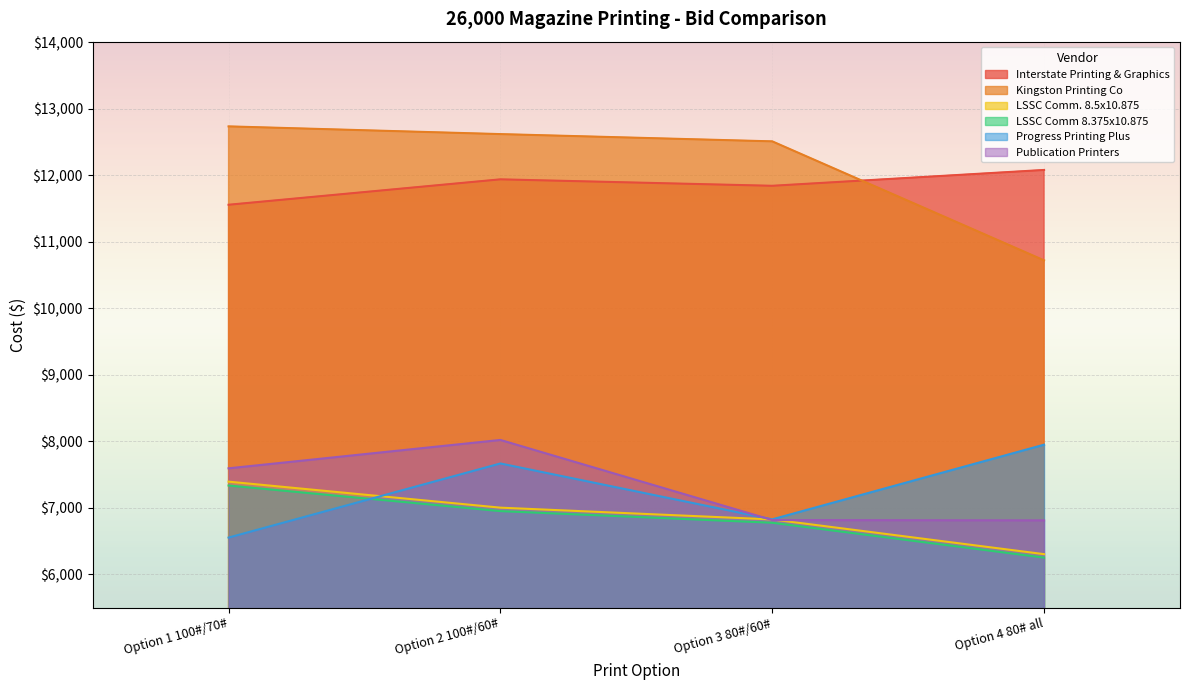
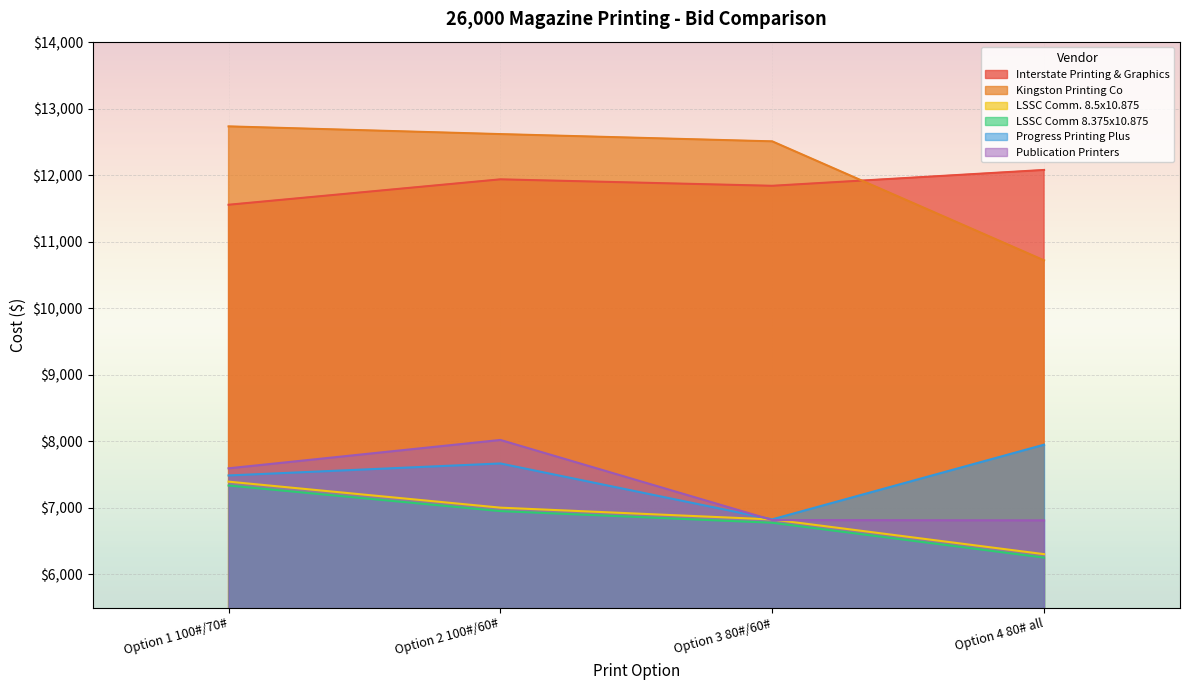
Progress Printing Plus, Option 1 100#/70#: $6,600 -> $7,500
